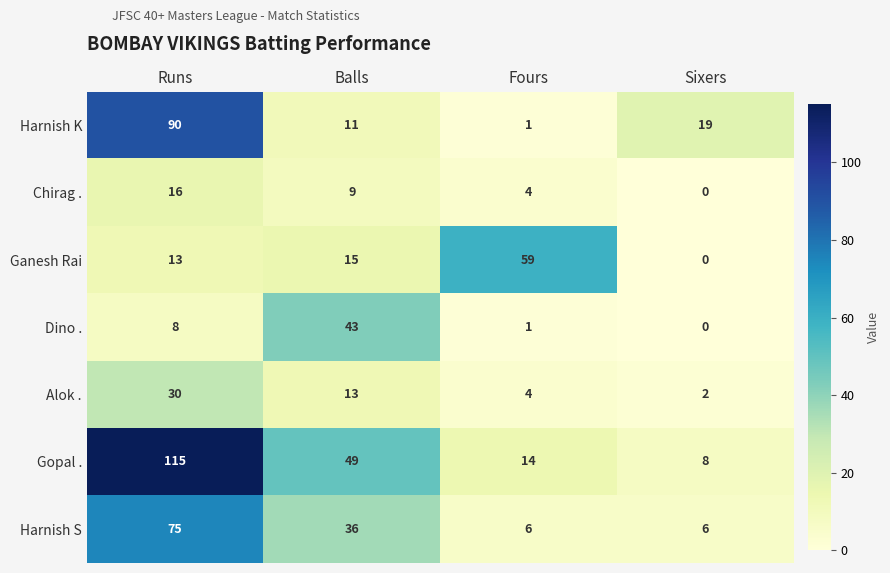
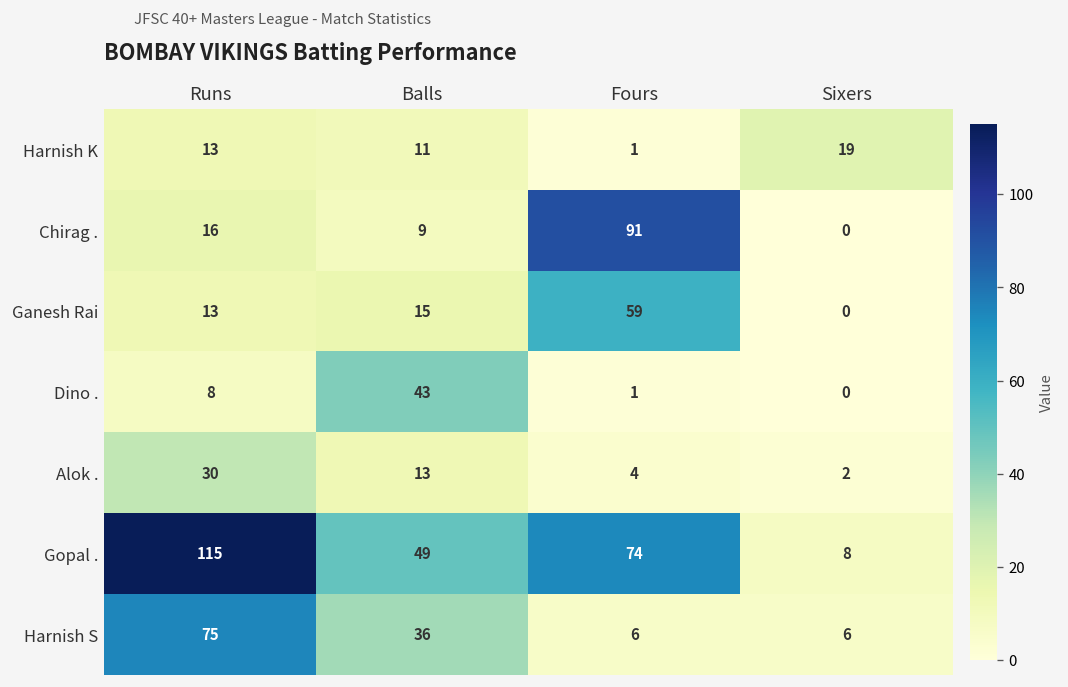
Harnish K, Runs: 90 -> 13
Chirag ., Fours: 4 -> 91
Gopal ., Fours: 14 -> 74
